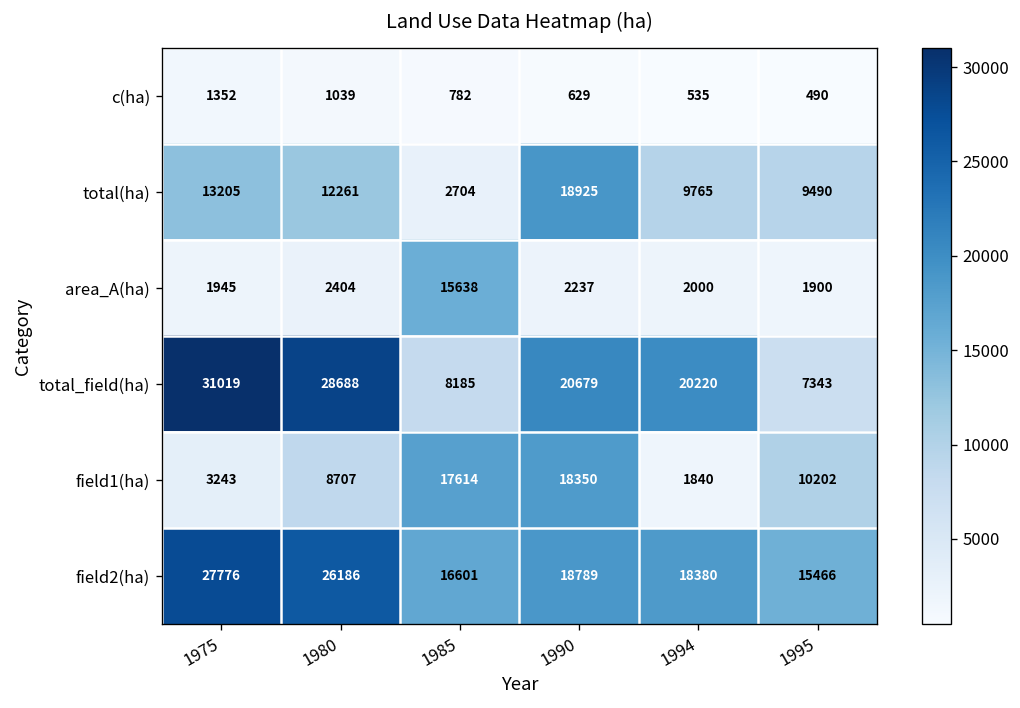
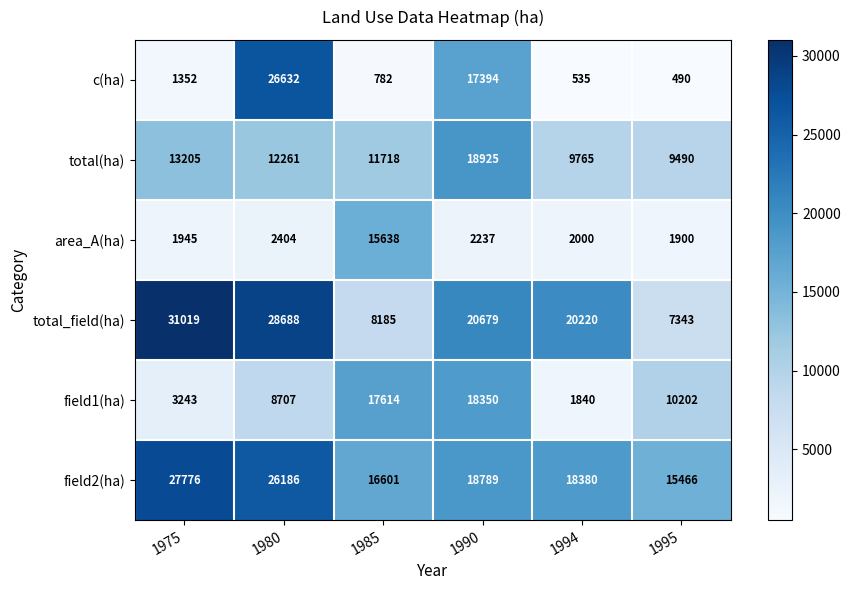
c(ha), 1980: 1039 -> 26632
c(ha), 1990: 629 -> 17394
total(ha), 1985: 2704 -> 11718
